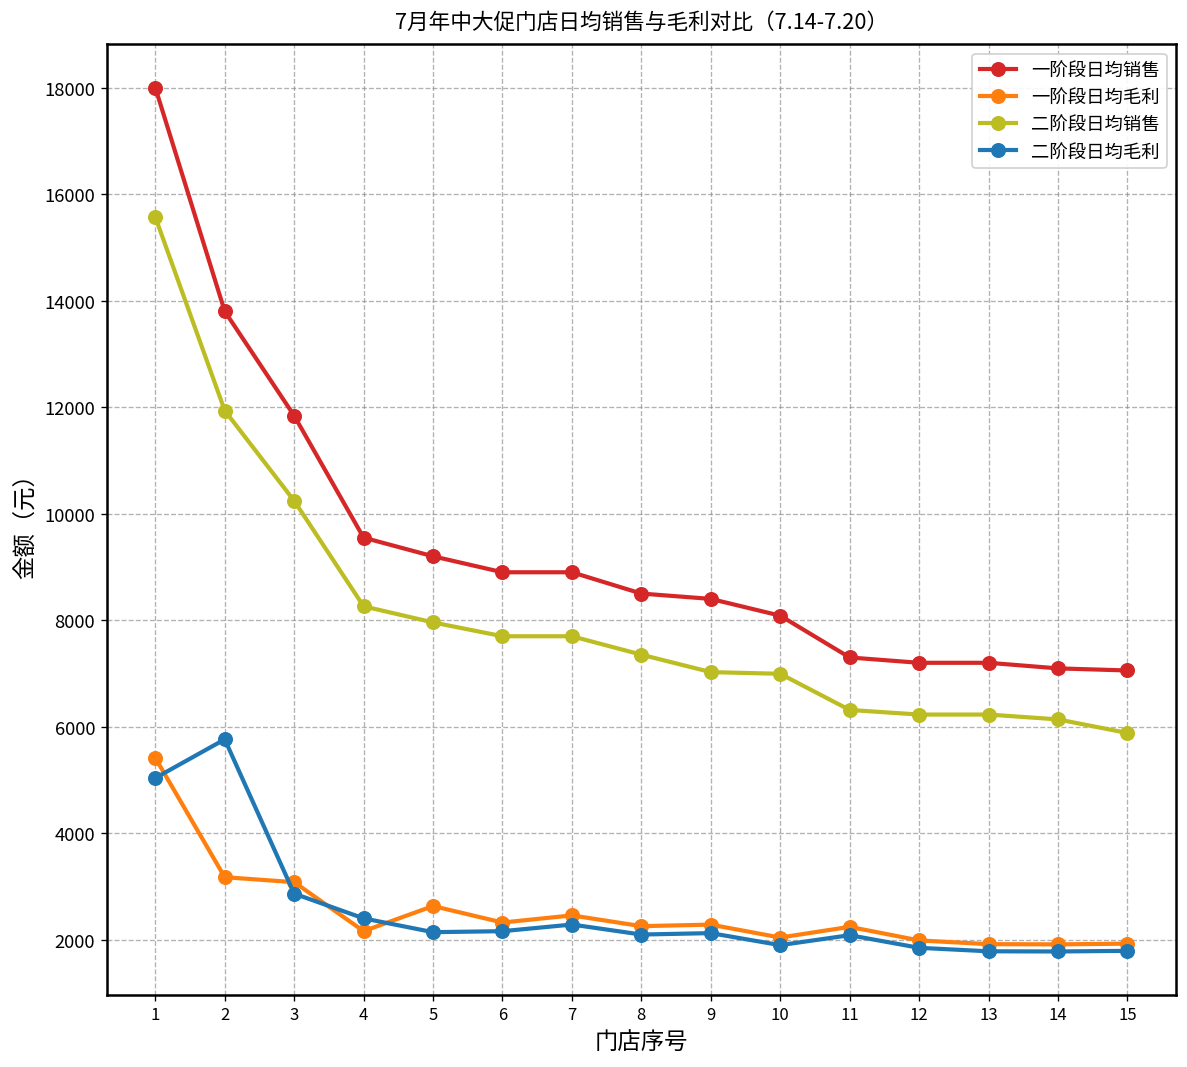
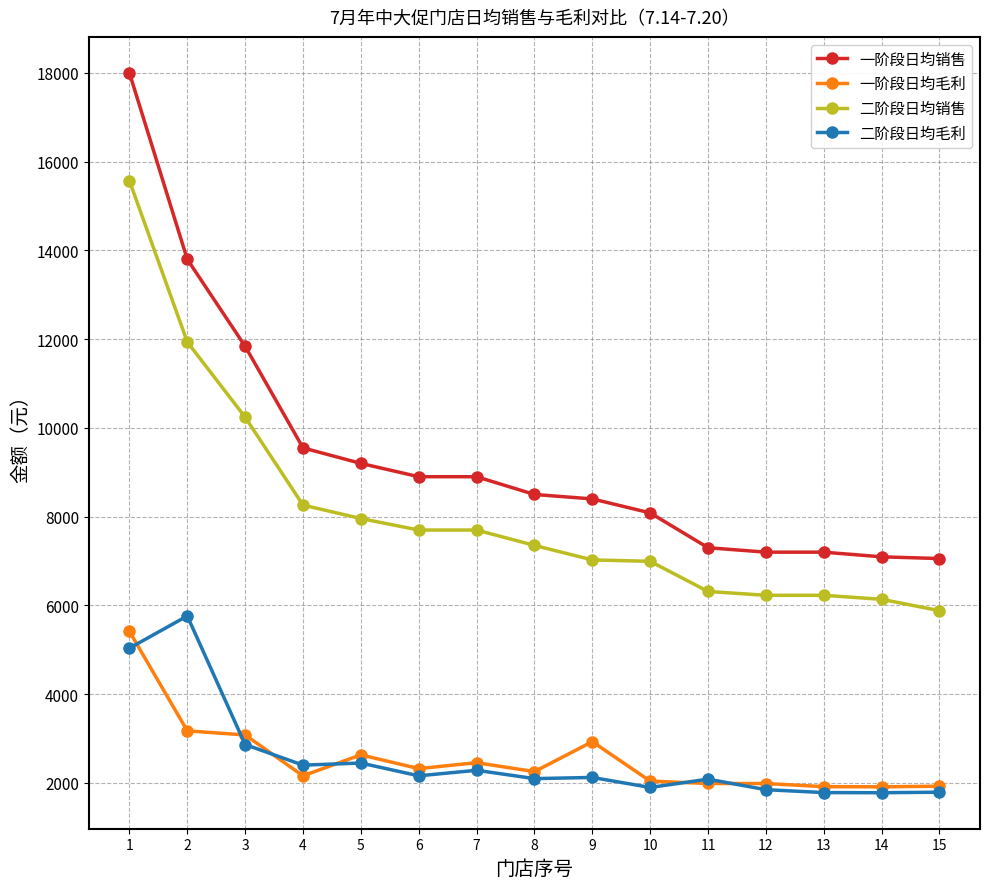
二阶段日均毛利, 5: 2100 -> 2400
一阶段日均毛利, 9: 2300 -> 2900
一阶段日均毛利, 11: 2200 -> 2000
